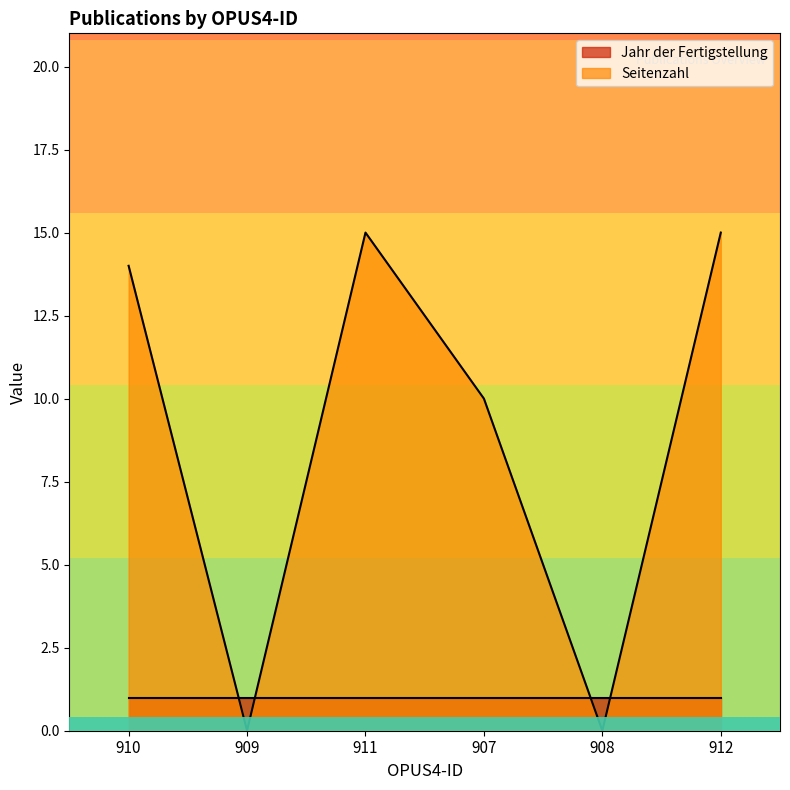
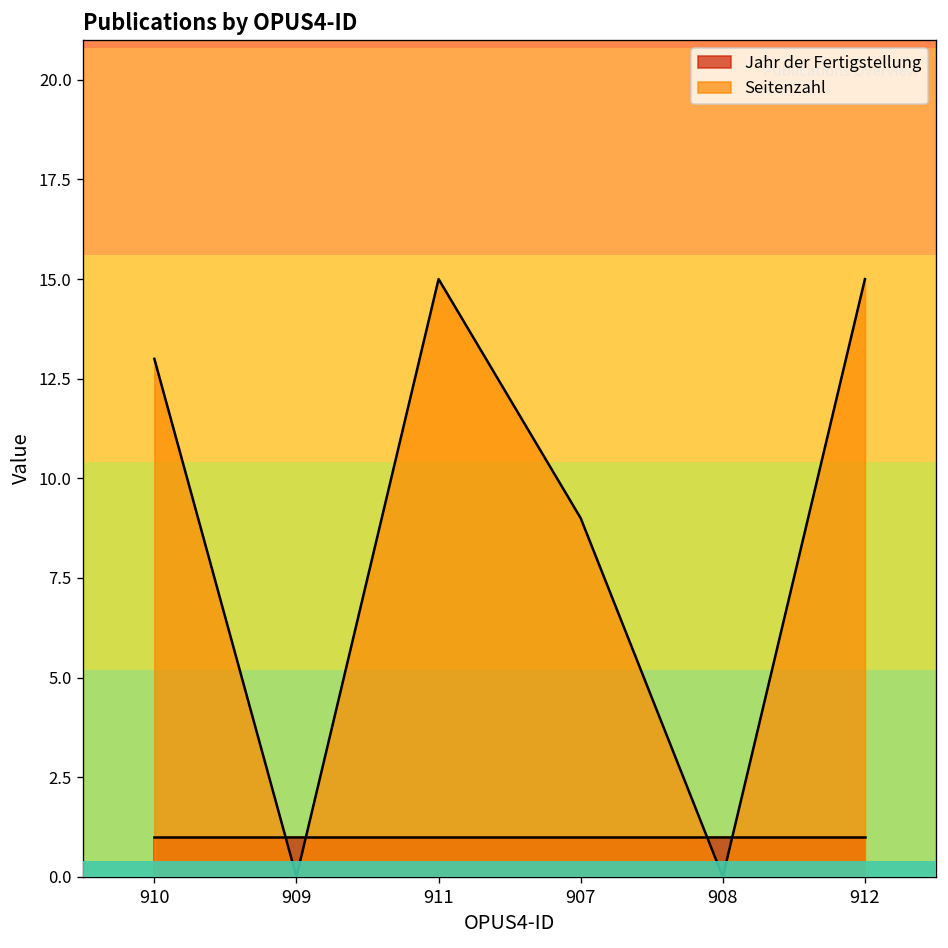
Seitenzahl, 910: 14 -> 13
Seitenzahl, 907: 10 -> 9
